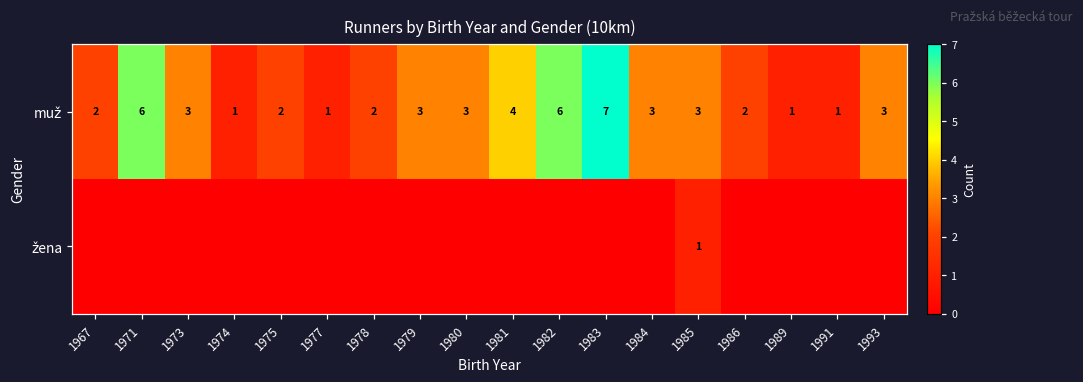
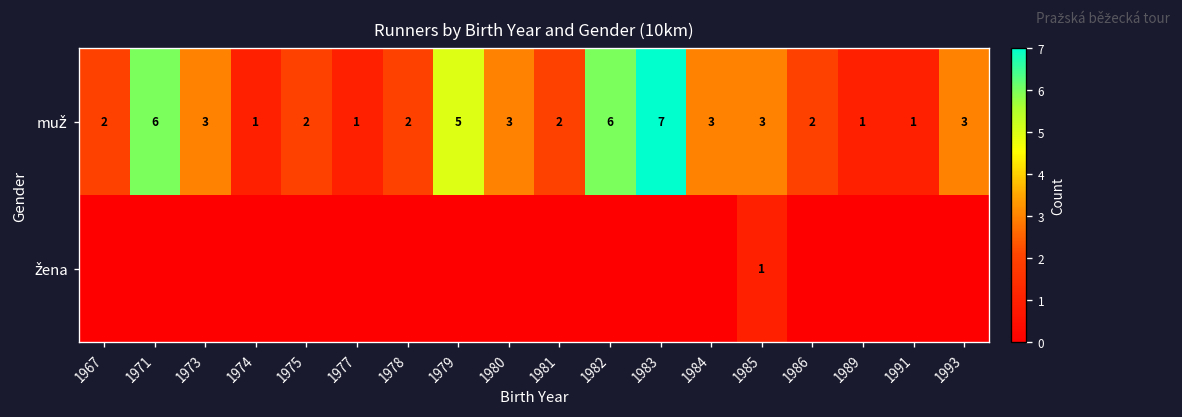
muž, 1979: 3 -> 5
muž, 1981: 4 -> 2
